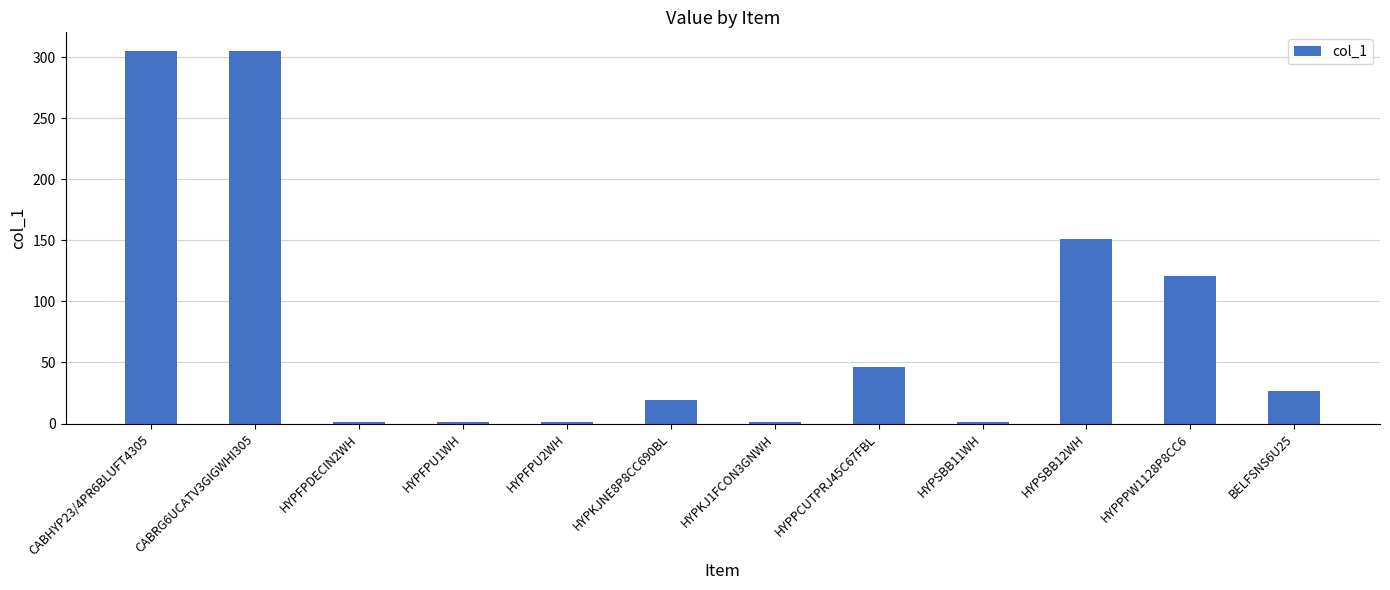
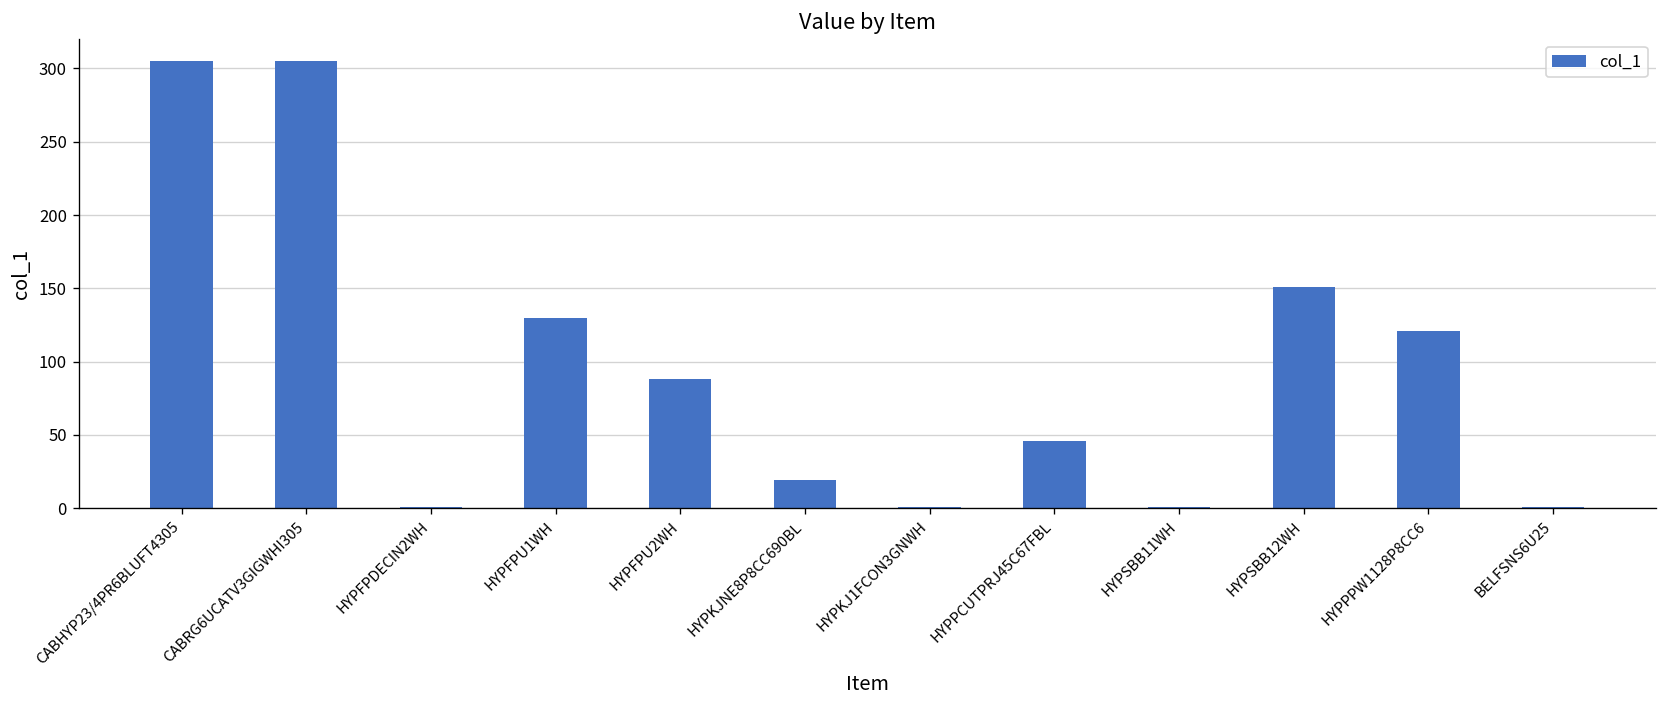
HYPFPU1WH: 1 -> 130
HYPFPU2WH: 1 -> 88
BELFSNS6U25: 27 -> 1
